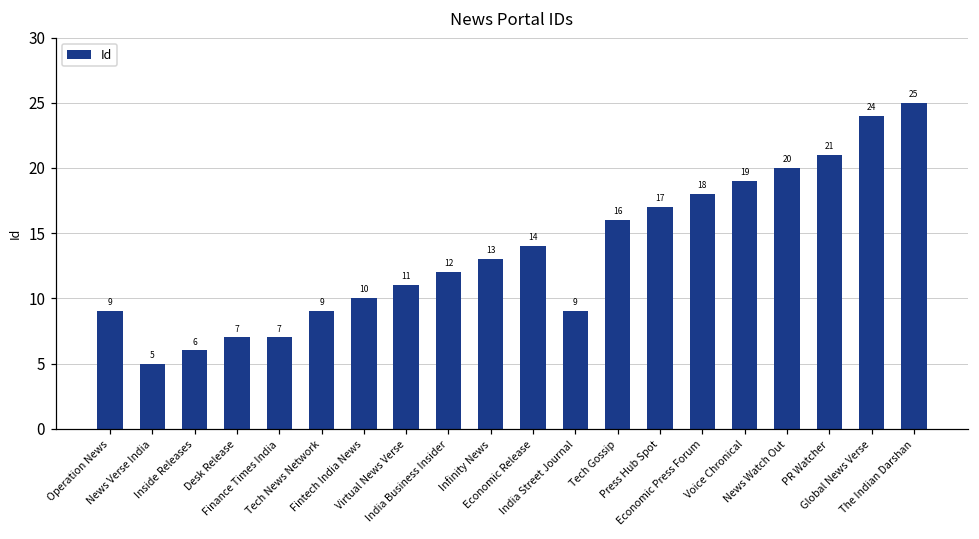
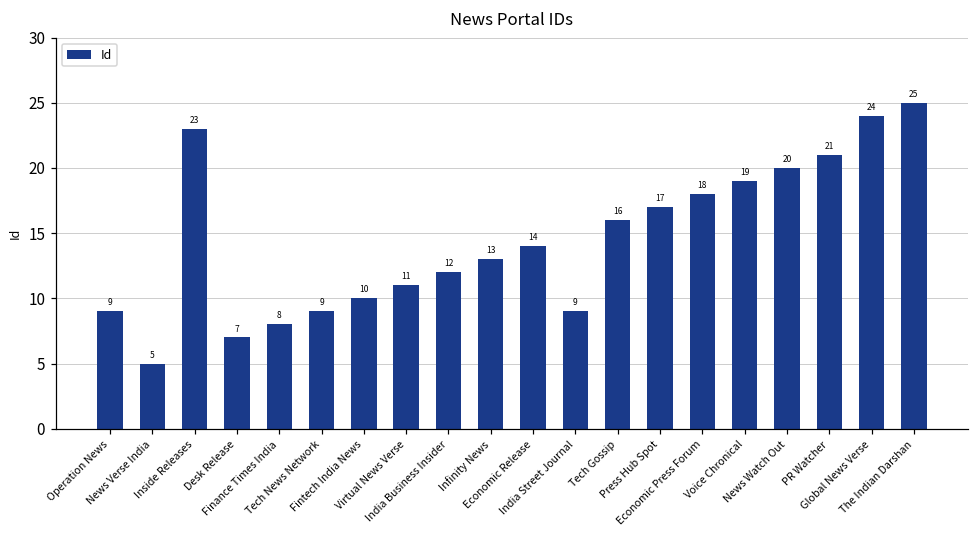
Inside Releases: 6 -> 23
Finance Times India: 7 -> 8
